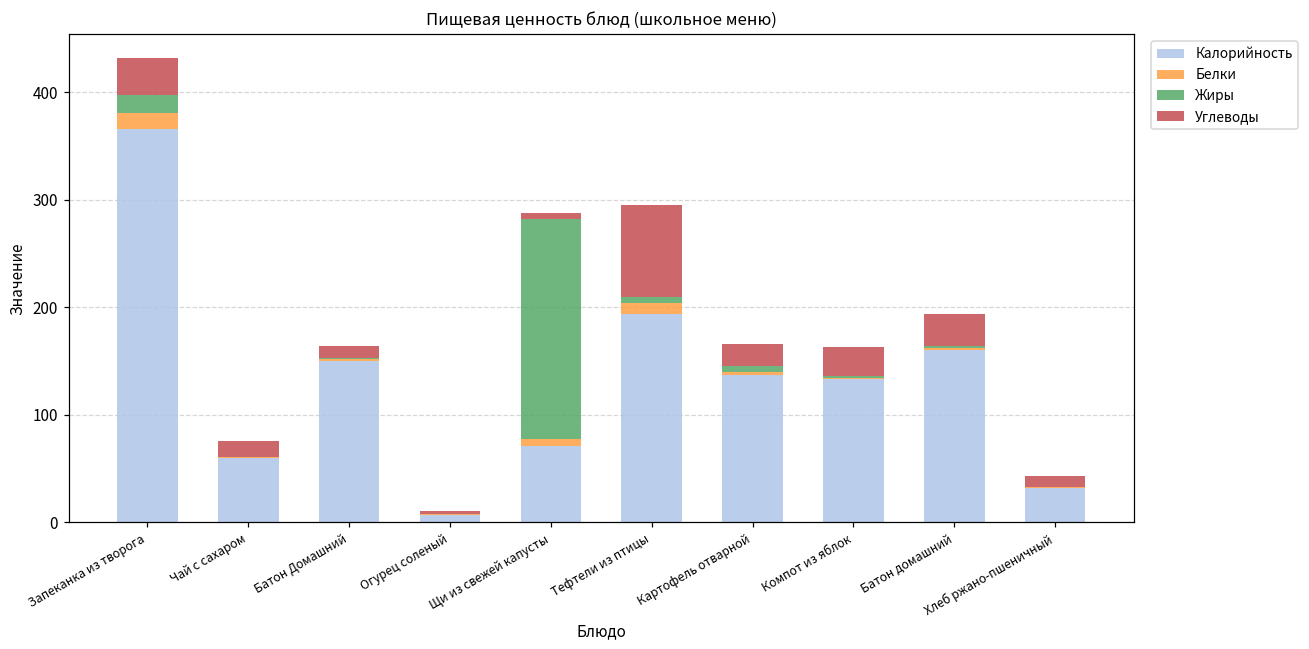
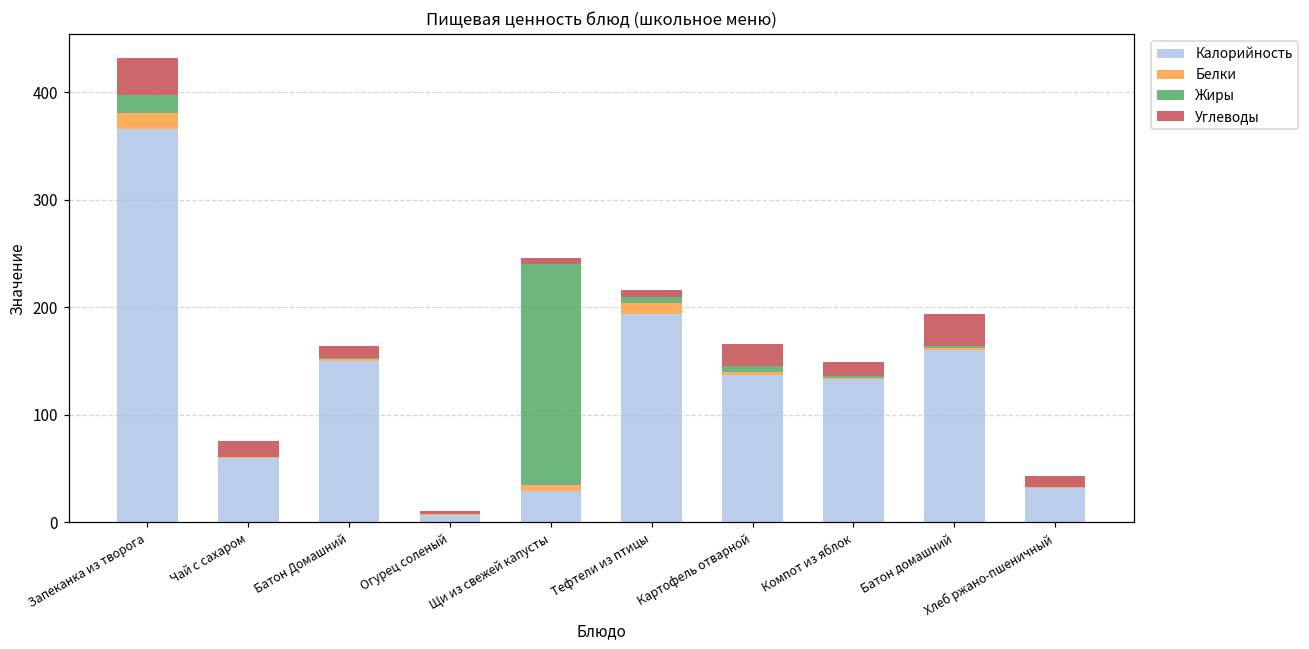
Калорийность, Щи из свежей капусты: 70 -> 30
Углеводы, Тефтели из птицы: 90 -> 10
Углеводы, Компот из яблок: 30 -> 10
